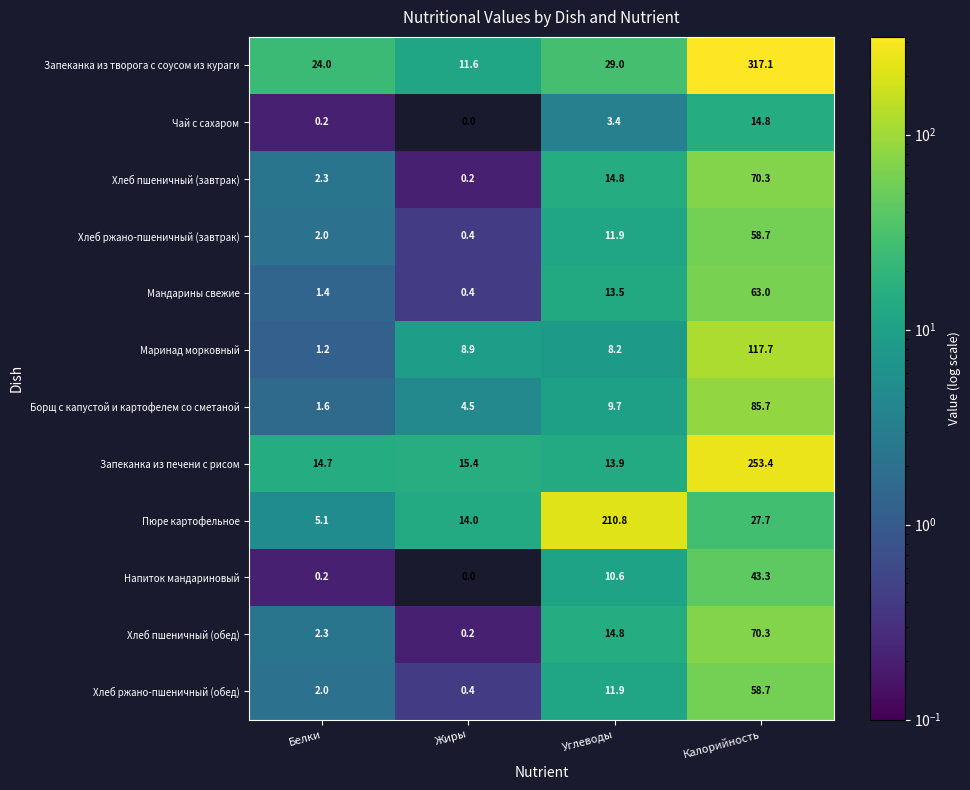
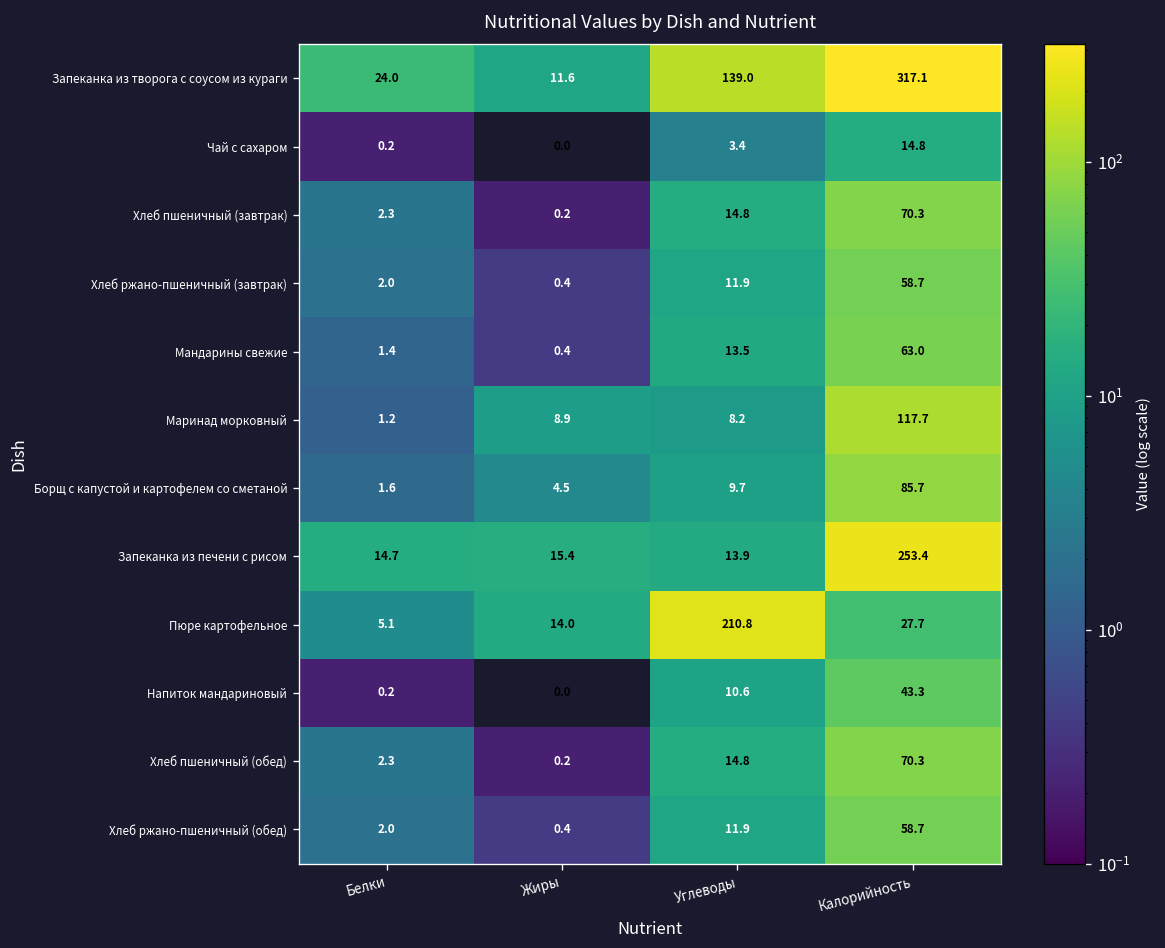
Запеканка из творога с соусом из кураги, Углеводы: 29.0 -> 139.0
